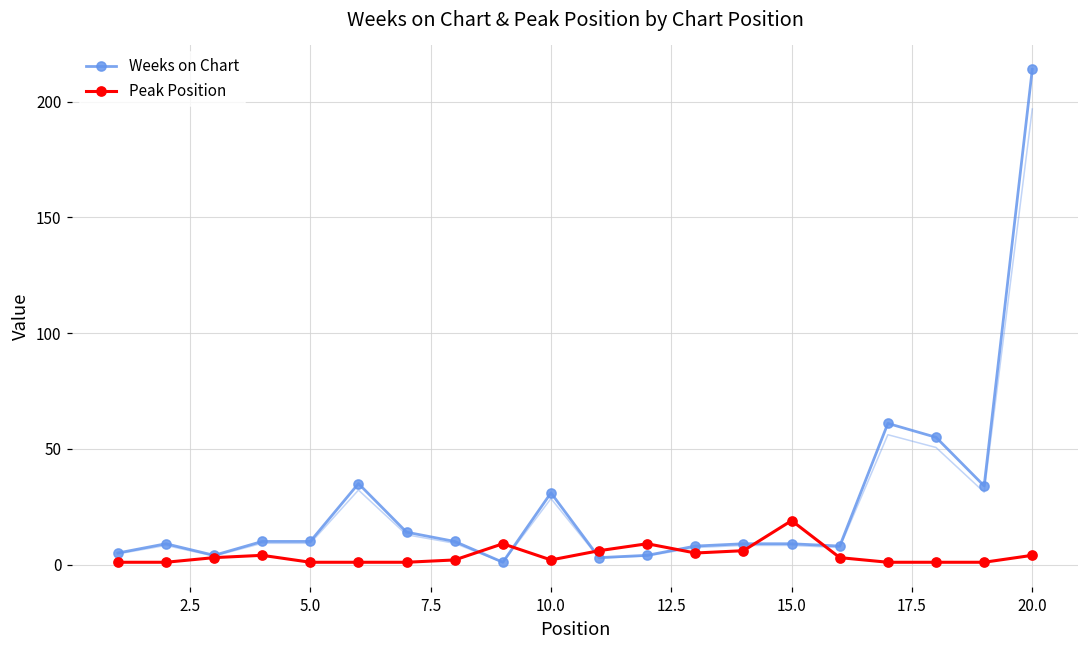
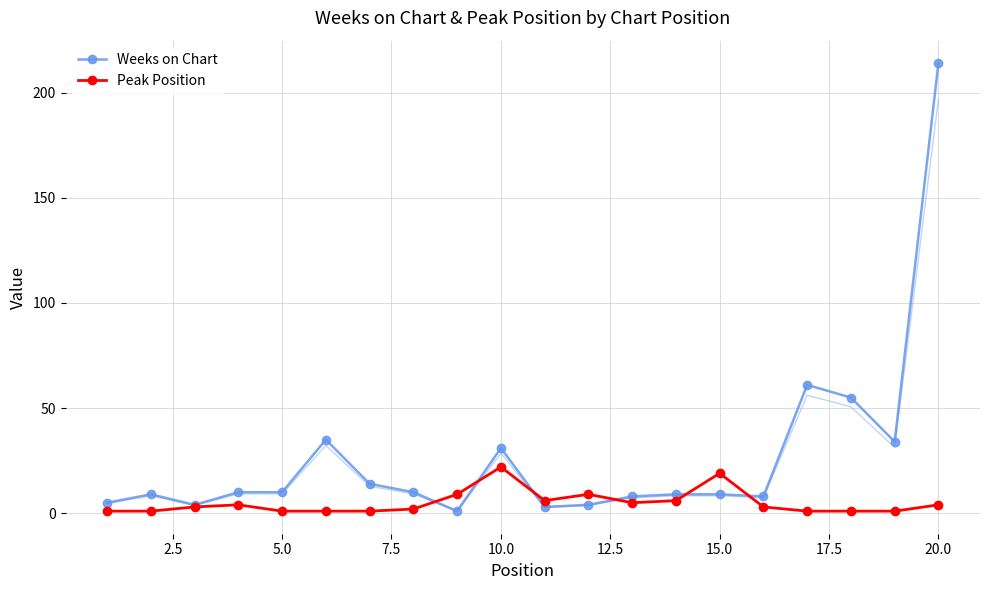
Peak Position, 10.0: 2 -> 22
